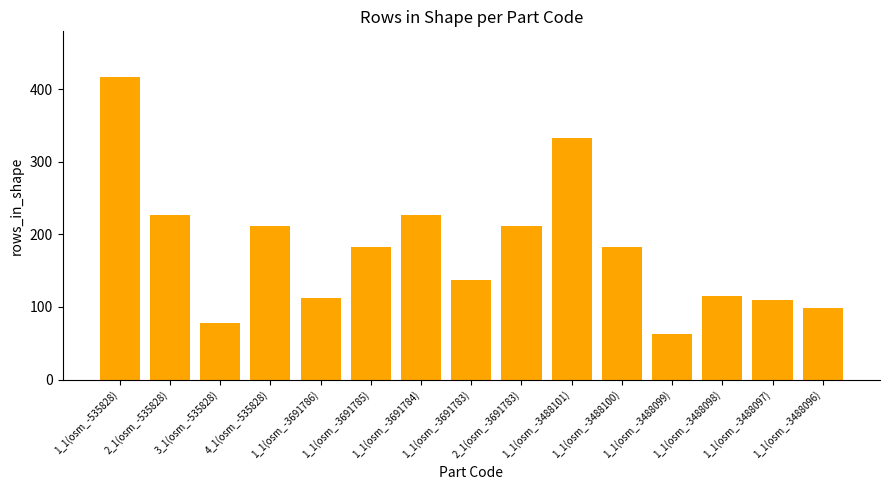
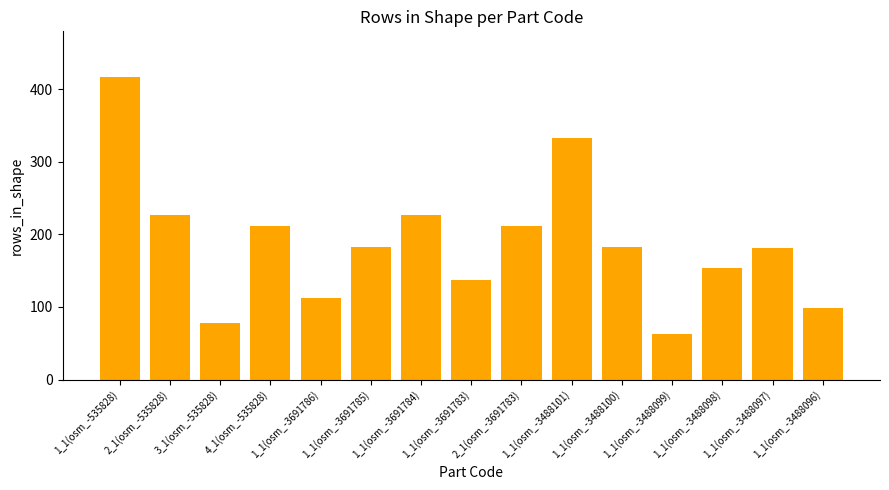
1_1(osm_-3488098): 120 -> 150
1_1(osm_-3488097): 110 -> 180
